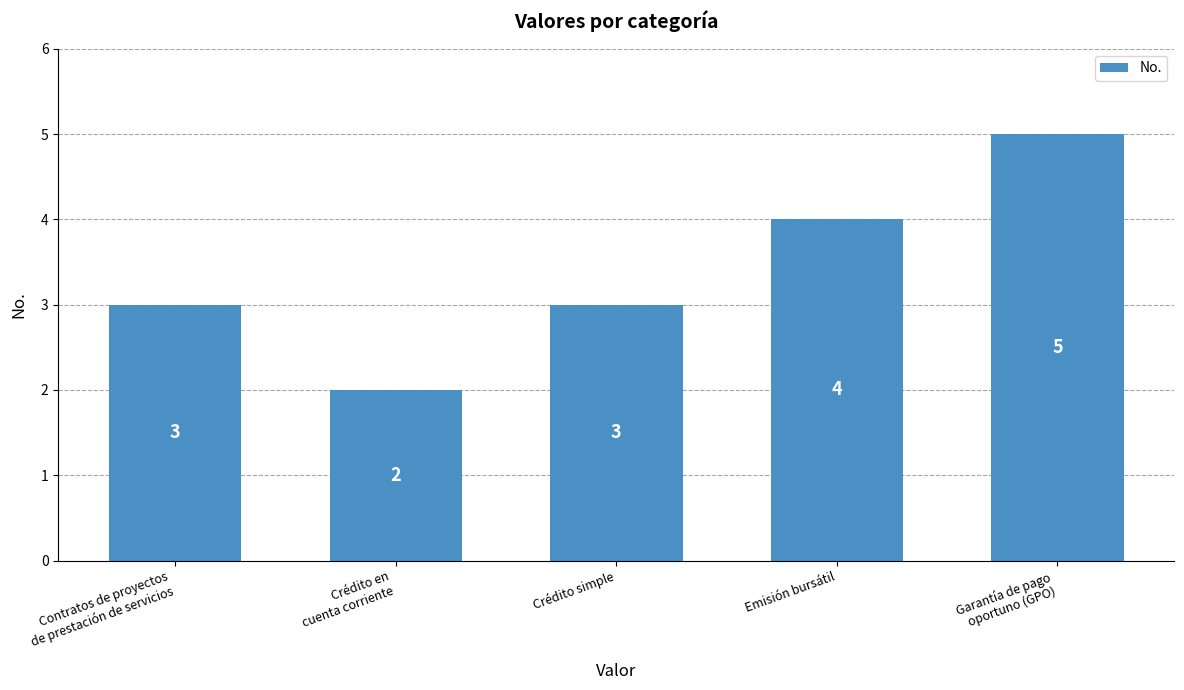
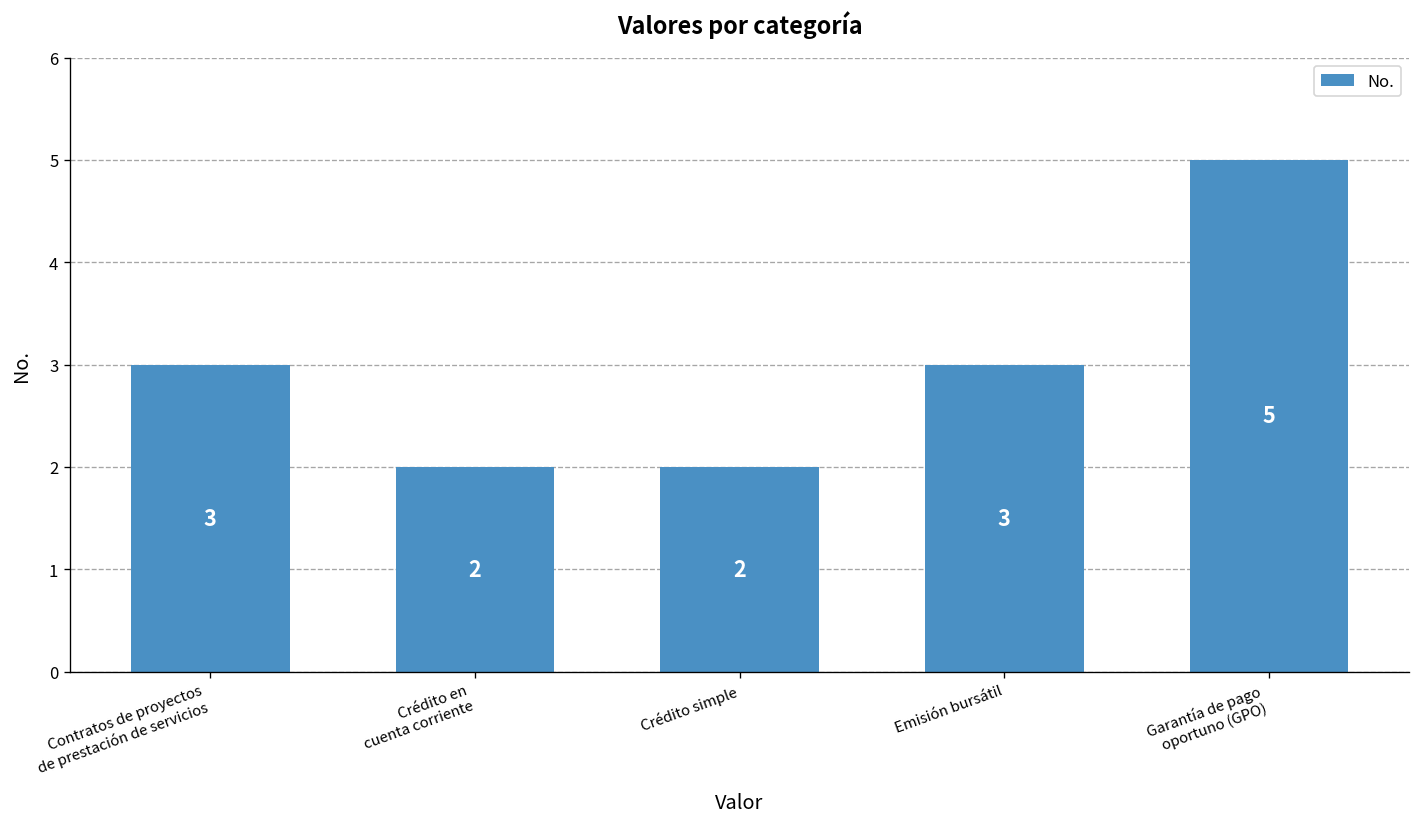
Crédito simple: 3 -> 2
Emisión bursátil: 4 -> 3
